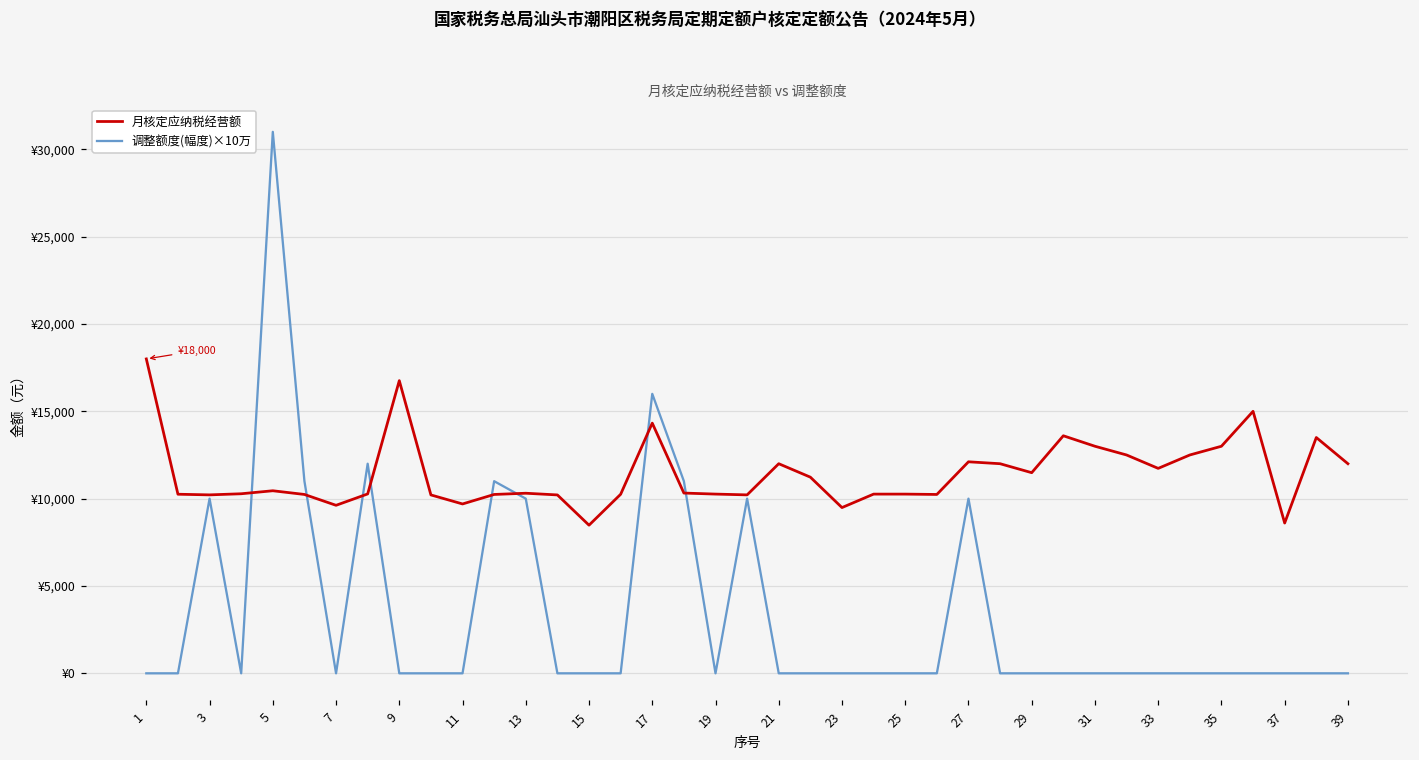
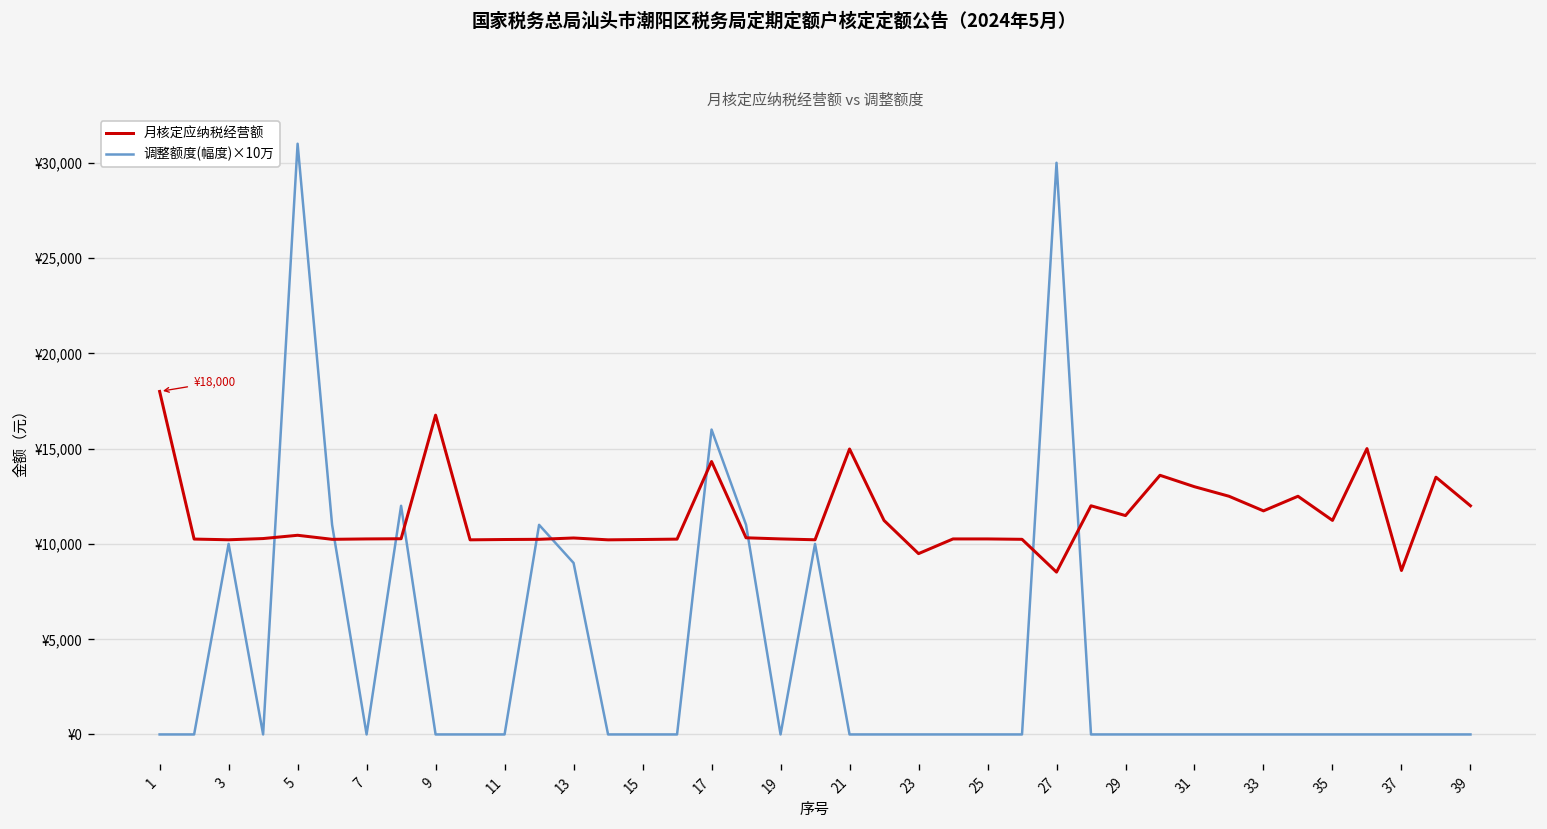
月核定应纳税经营额, 7: ¥9,600 -> ¥10,300
月核定应纳税经营额, 11: ¥9,700 -> ¥10,200
调整额度(幅度)×10万, 13: ¥10,000 -> ¥9,000
月核定应纳税经营额, 15: ¥8,500 -> ¥10,200
月核定应纳税经营额, 21: ¥12,000 -> ¥15,000
月核定应纳税经营额, 27: ¥12,100 -> ¥8,500
调整额度(幅度)×10万, 27: ¥10,000 -> ¥30,000
月核定应纳税经营额, 35: ¥13,000 -> ¥11,200
